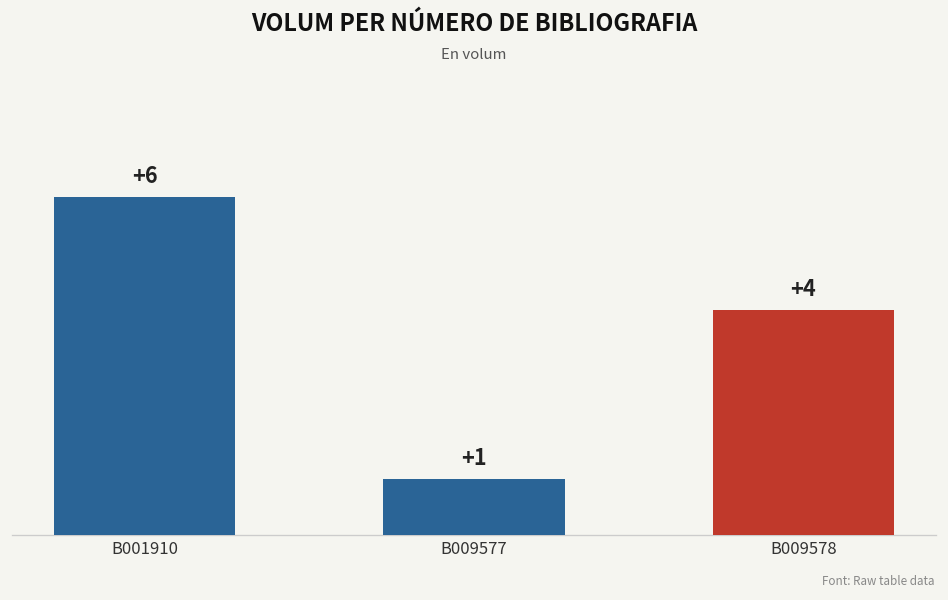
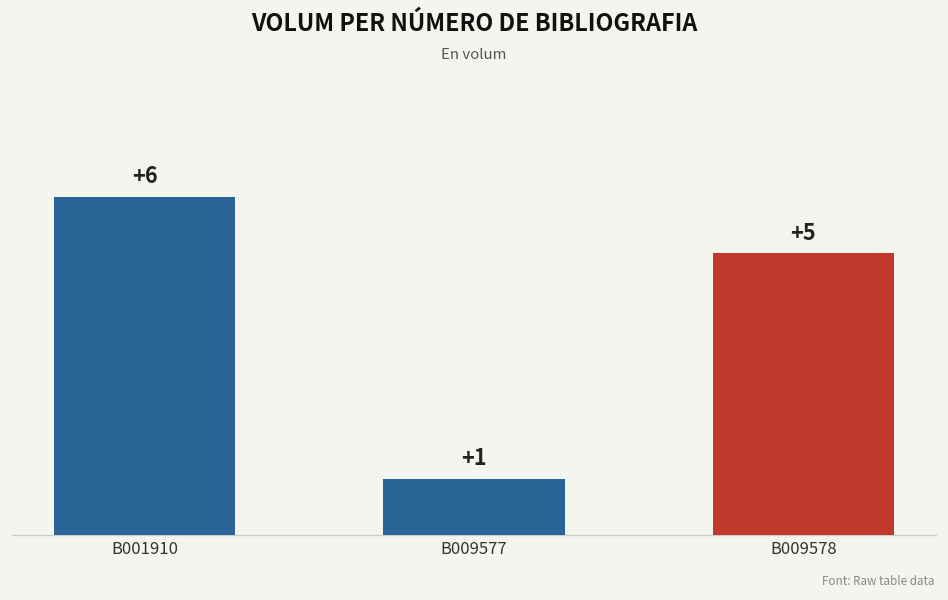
B009578: +4 -> +5
